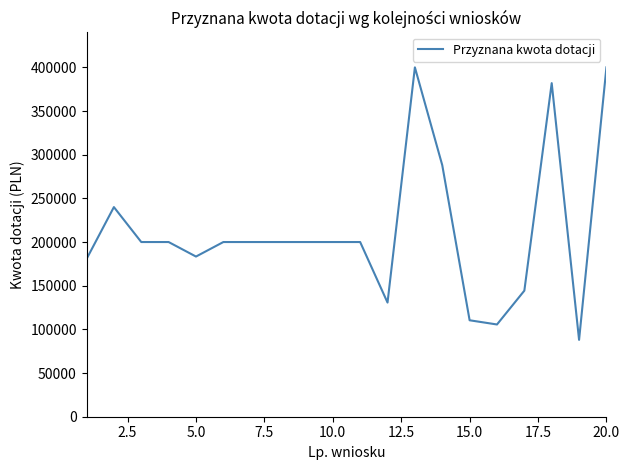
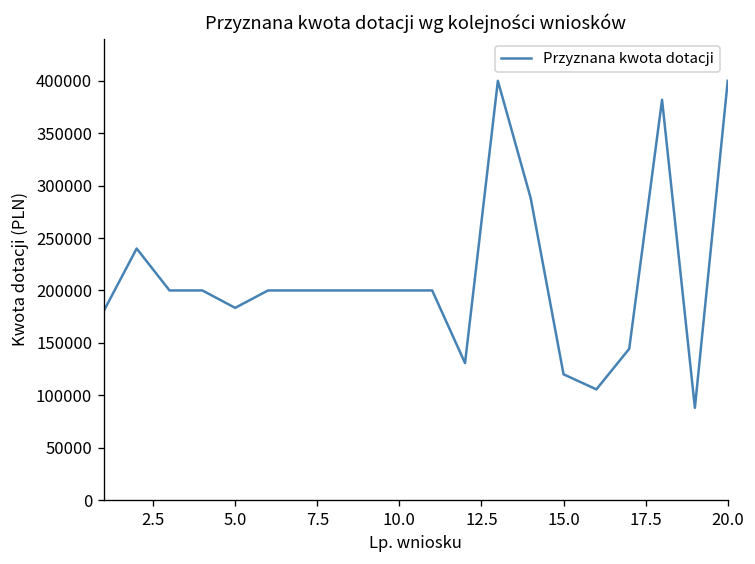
15.0: 110000 -> 120000
